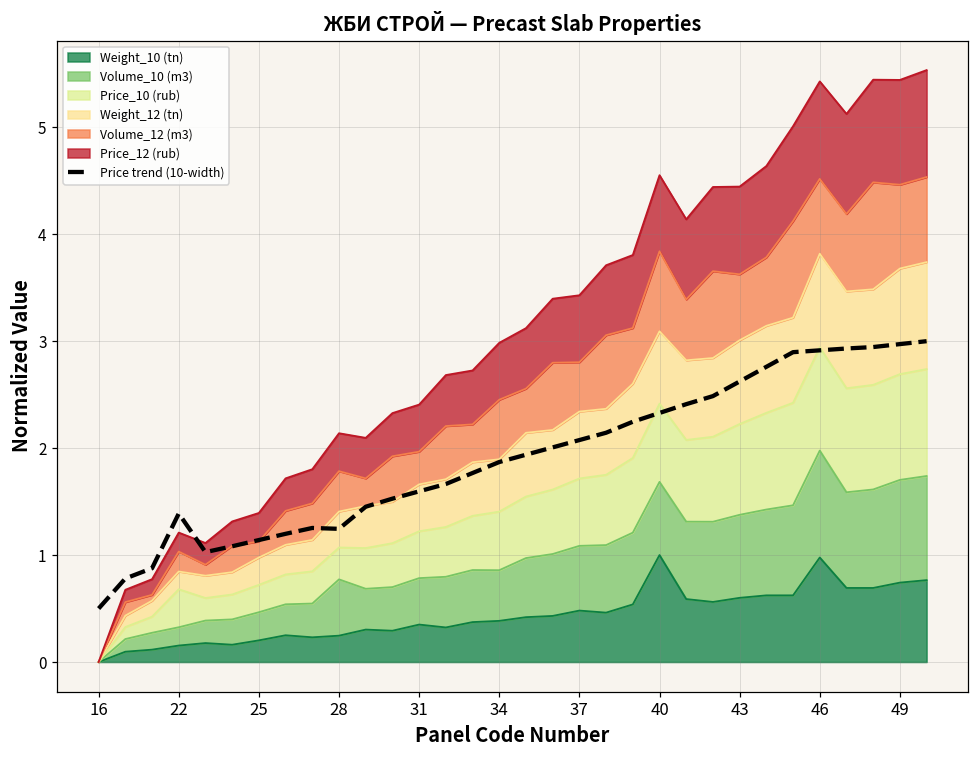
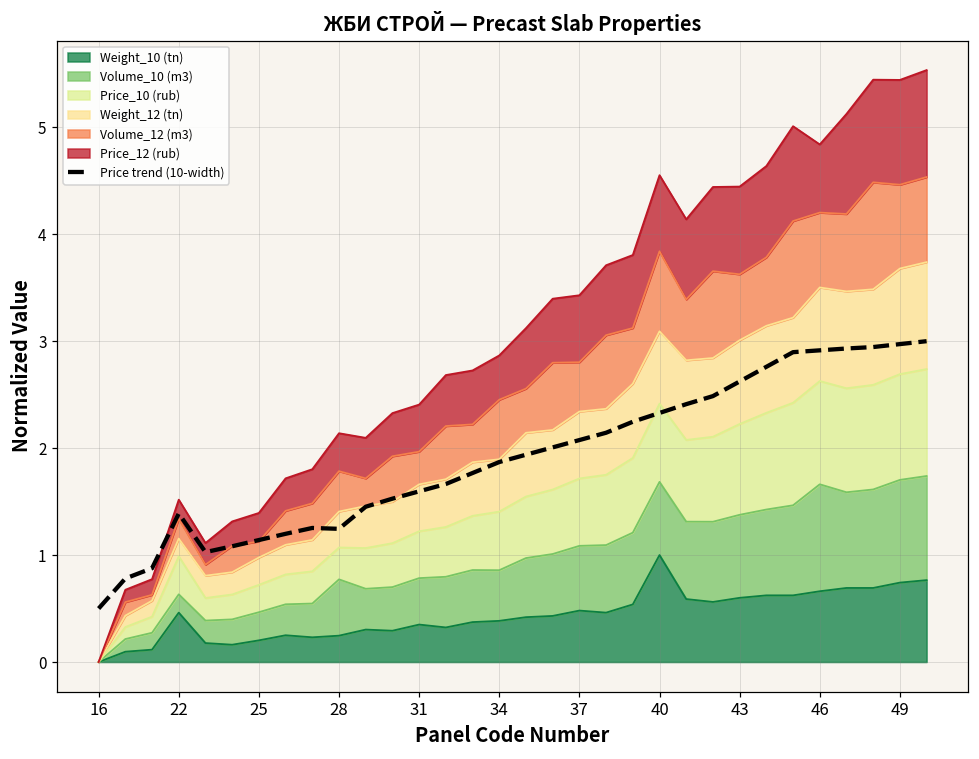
Weight_10 (tn), 22: 0.2 -> 0.5
Price_12 (rub), 34: 0.5 -> 0.4
Weight_10 (tn), 46: 1.0 -> 0.7
Price_12 (rub), 46: 0.9 -> 0.6
